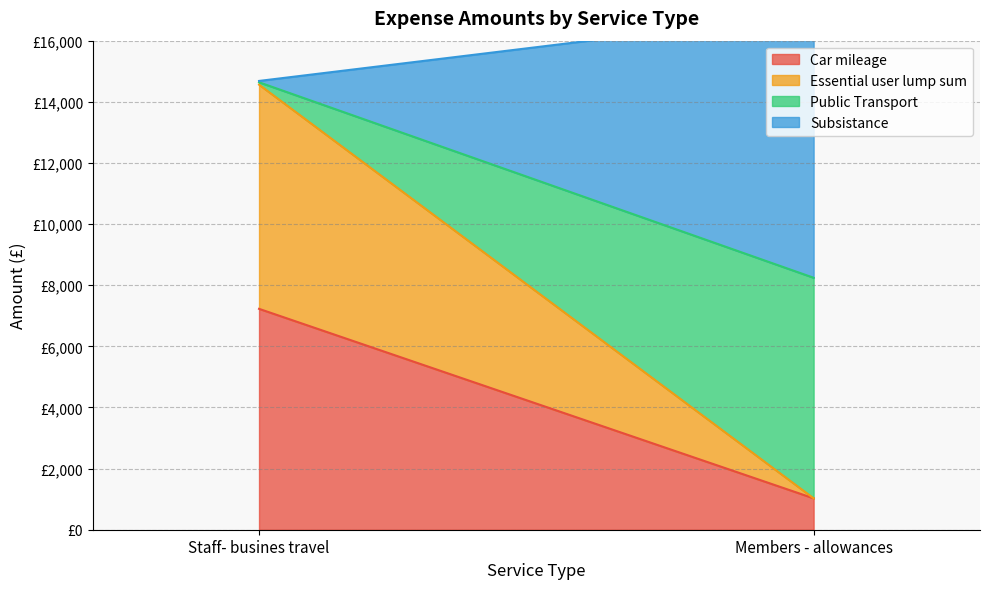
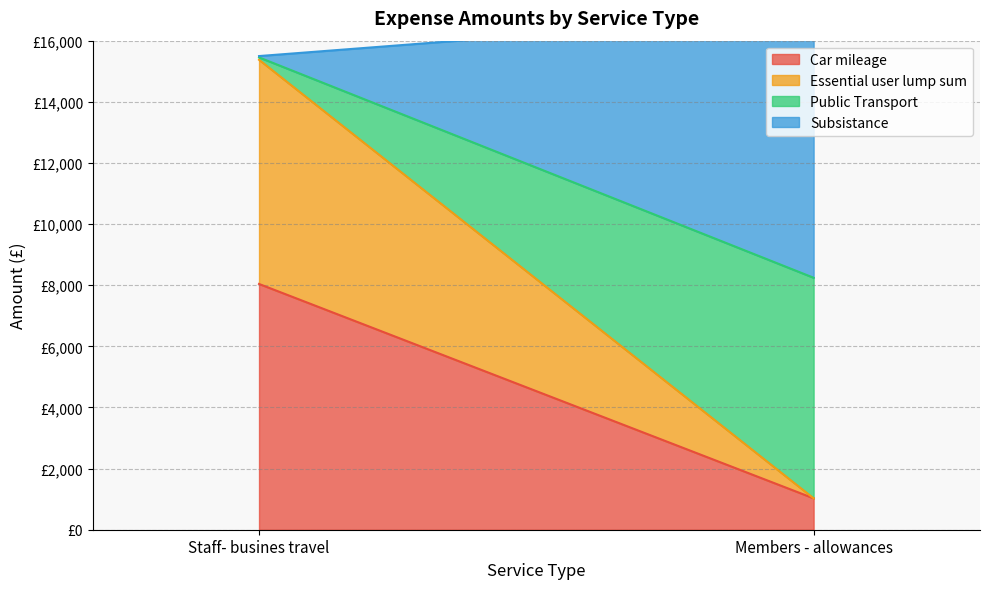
Car mileage, Staff- busines travel: £7,200 -> £8,000
